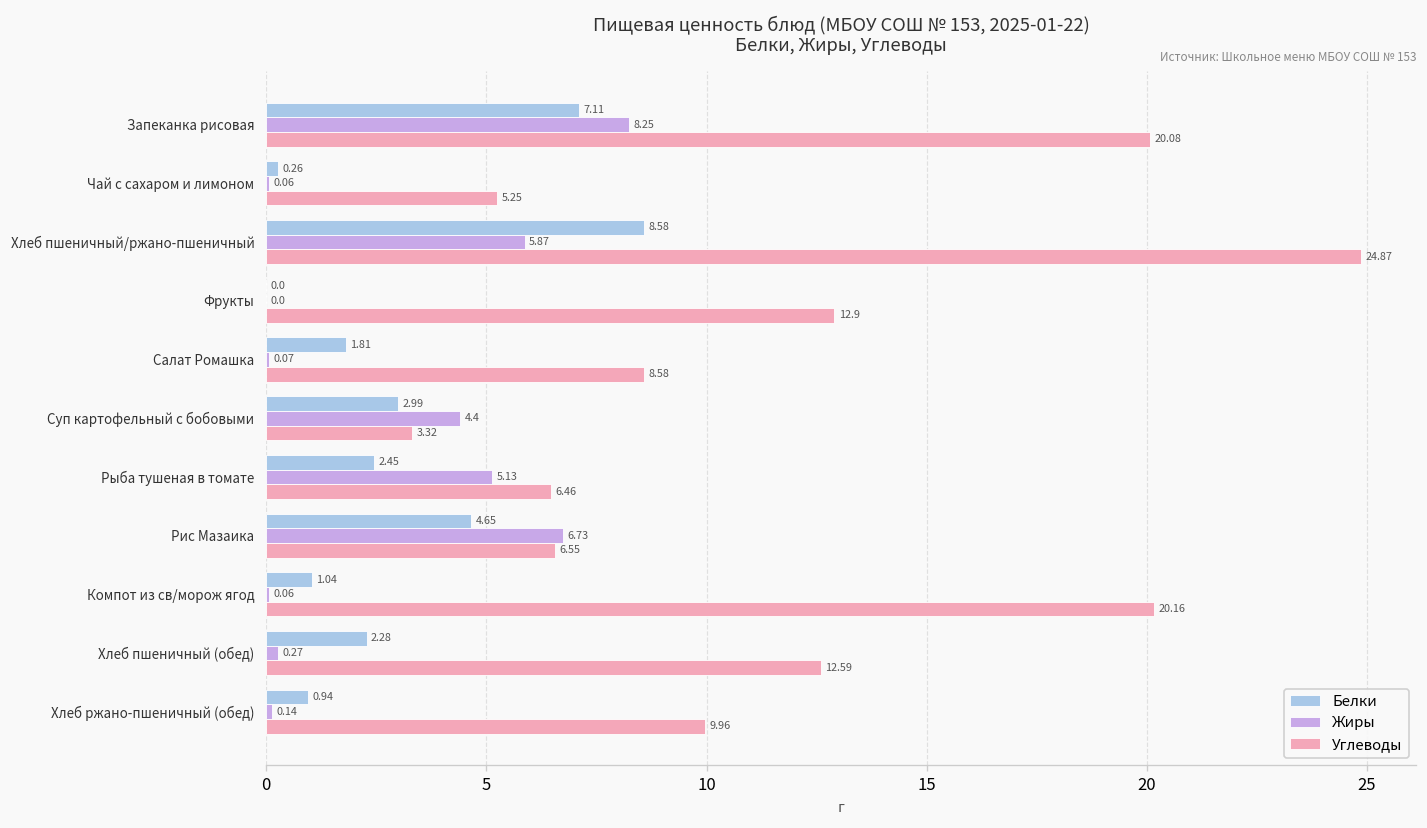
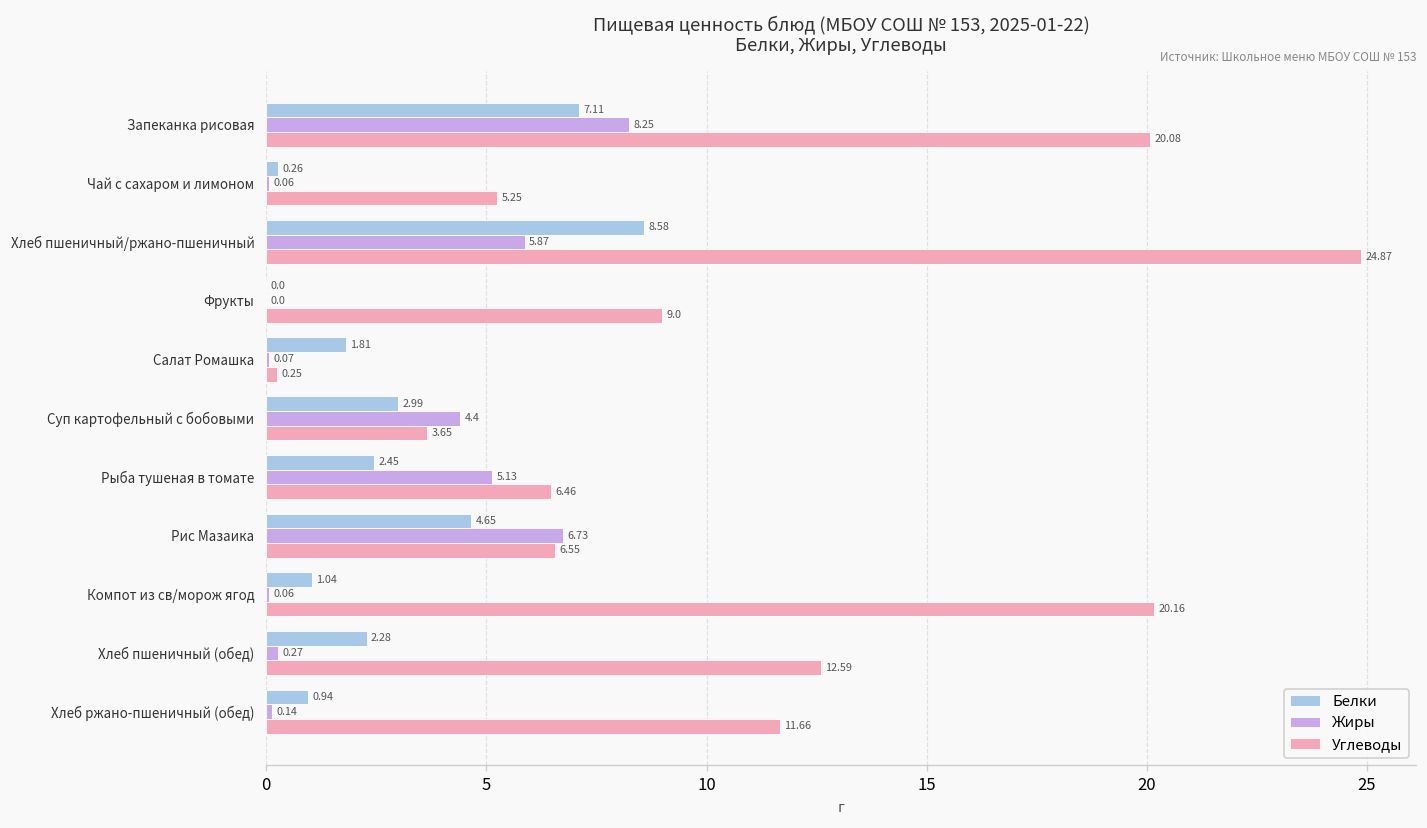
Углеводы, Фрукты: 12.9 -> 9.0
Углеводы, Салат Ромашка: 8.58 -> 0.25
Углеводы, Суп картофельный с бобовыми: 3.32 -> 3.65
Углеводы, Хлеб ржано-пшеничный (обед): 9.96 -> 11.66
